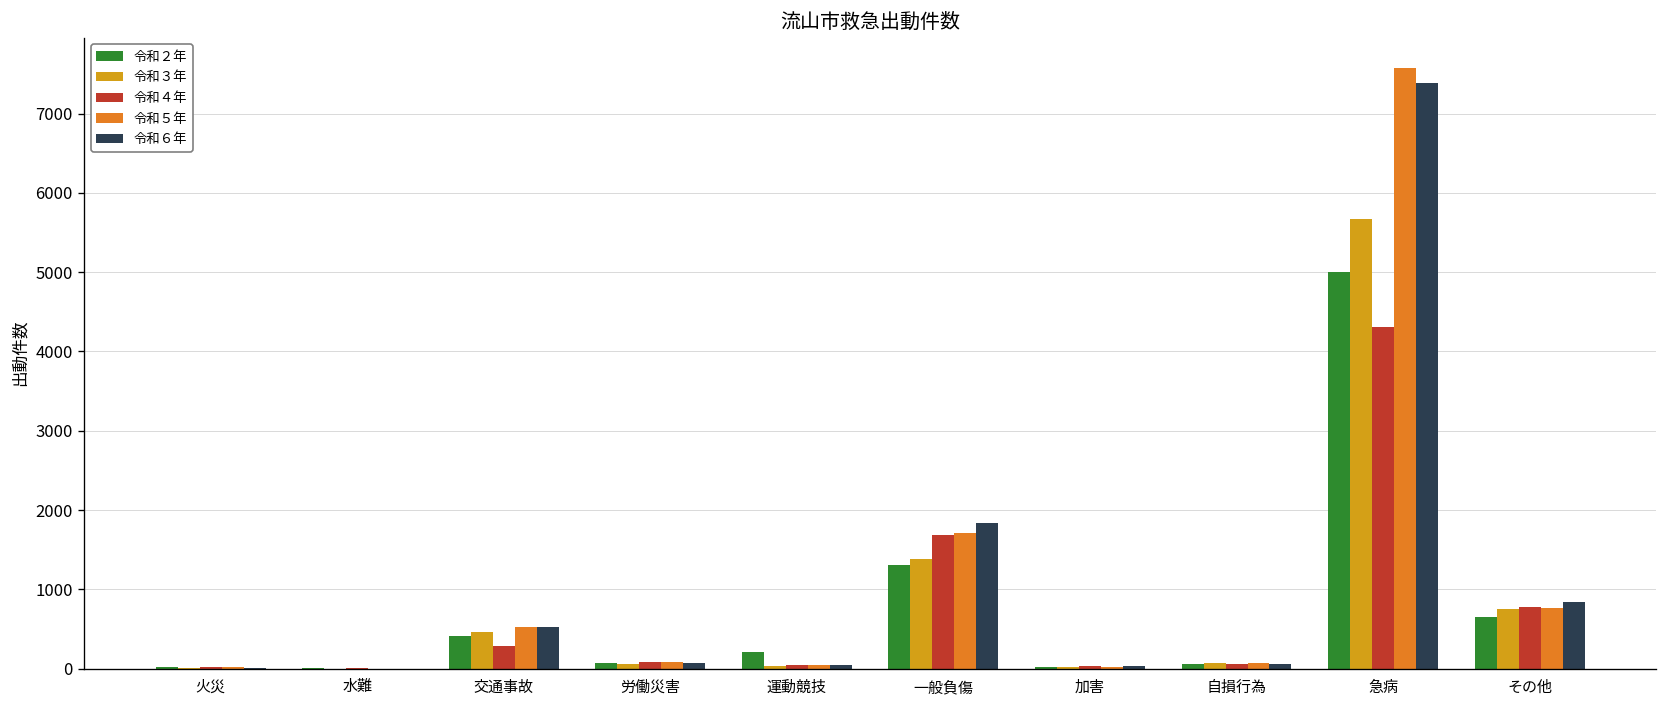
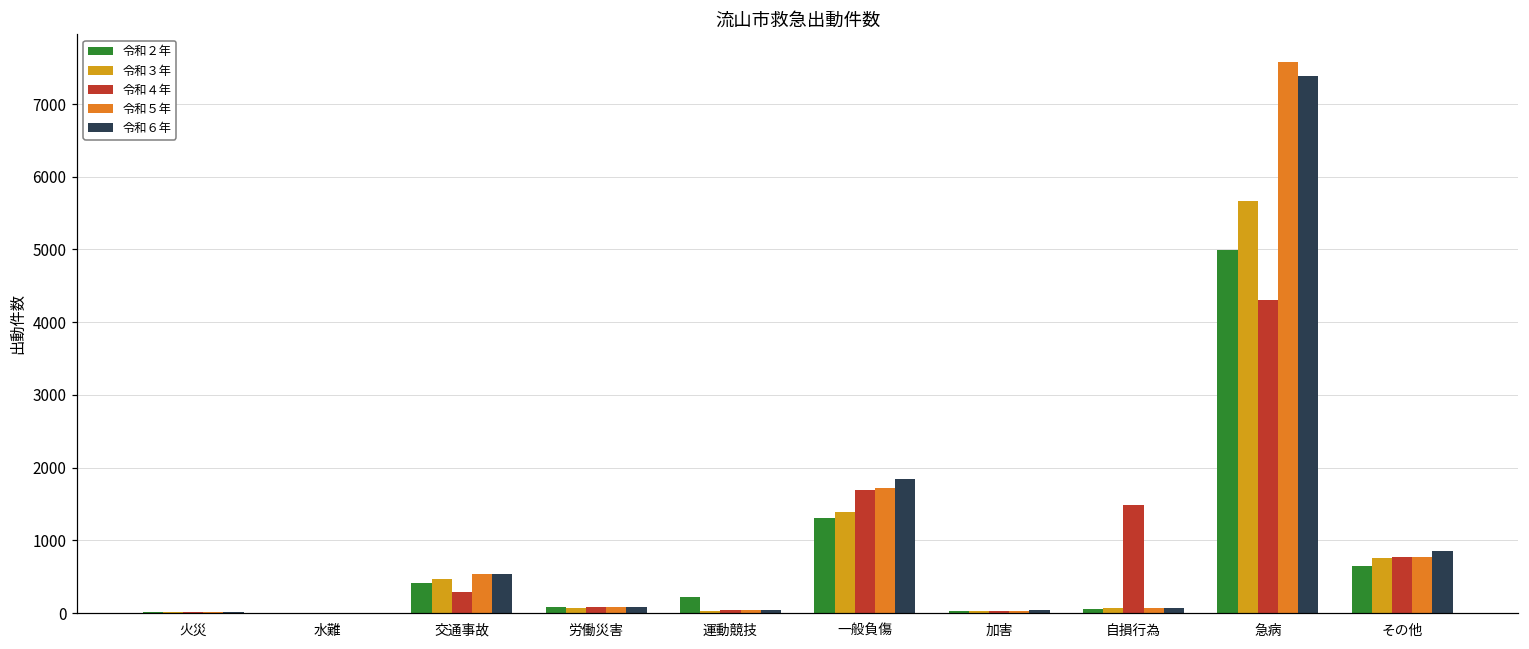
令和４年, 自損行為: 100 -> 1500
